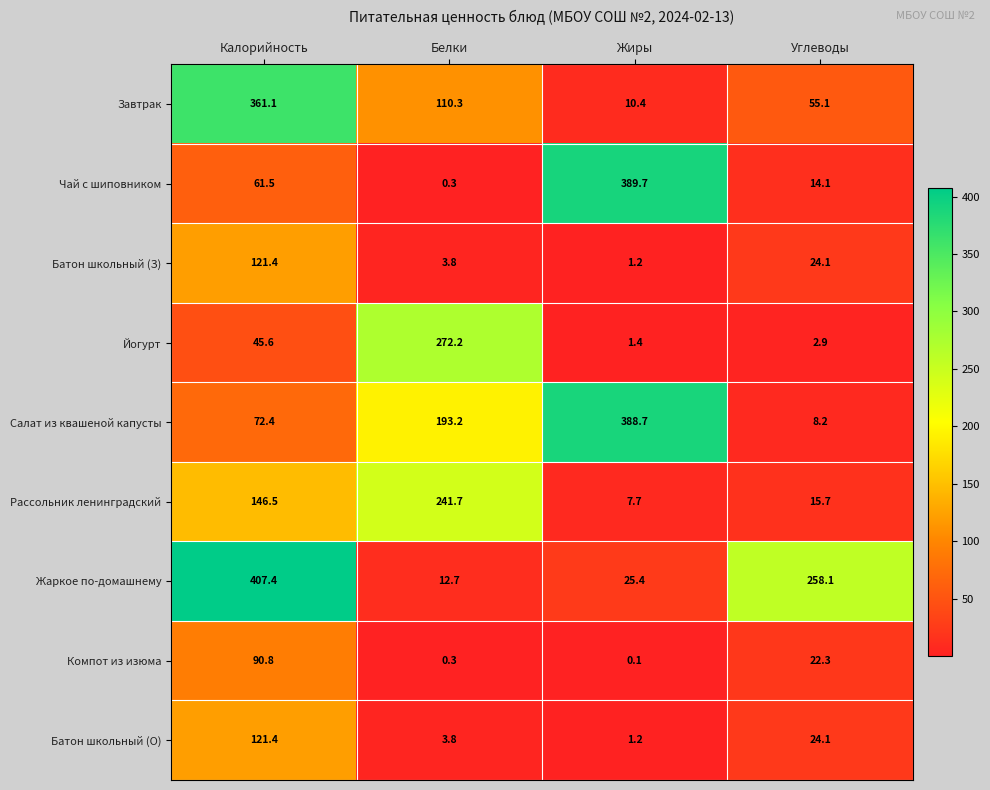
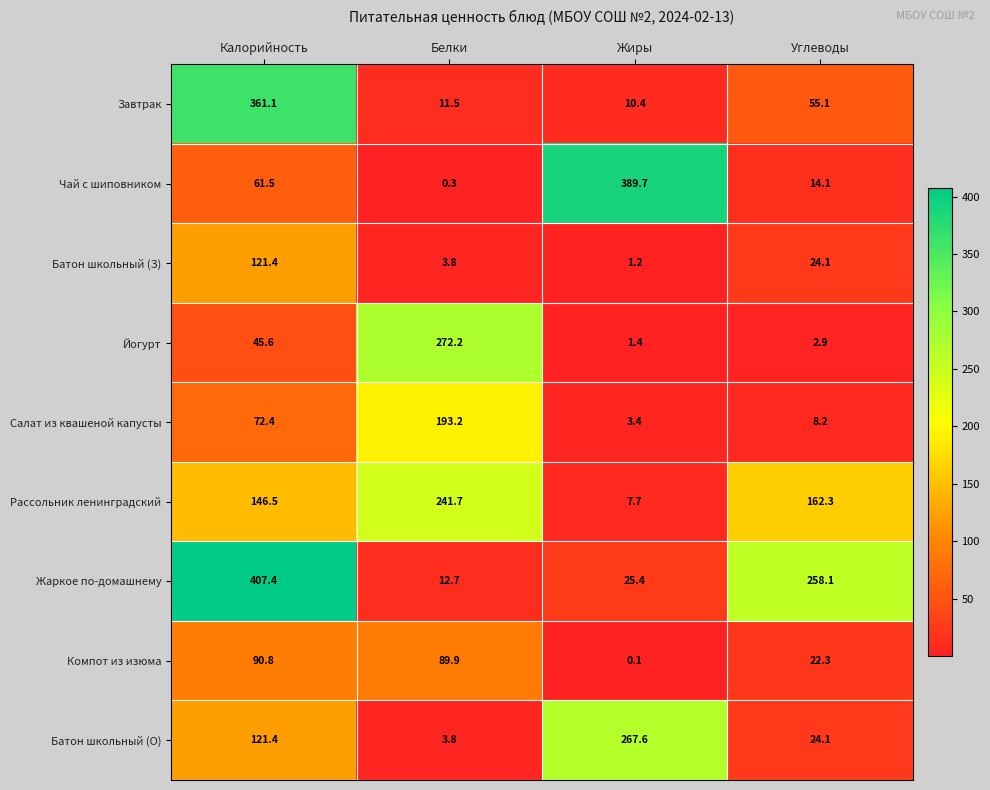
Завтрак, Белки: 110.3 -> 11.5
Салат из квашеной капусты, Жиры: 388.7 -> 3.4
Рассольник ленинградский, Углеводы: 15.7 -> 162.3
Компот из изюма, Белки: 0.3 -> 89.9
Батон школьный (О), Жиры: 1.2 -> 267.6
